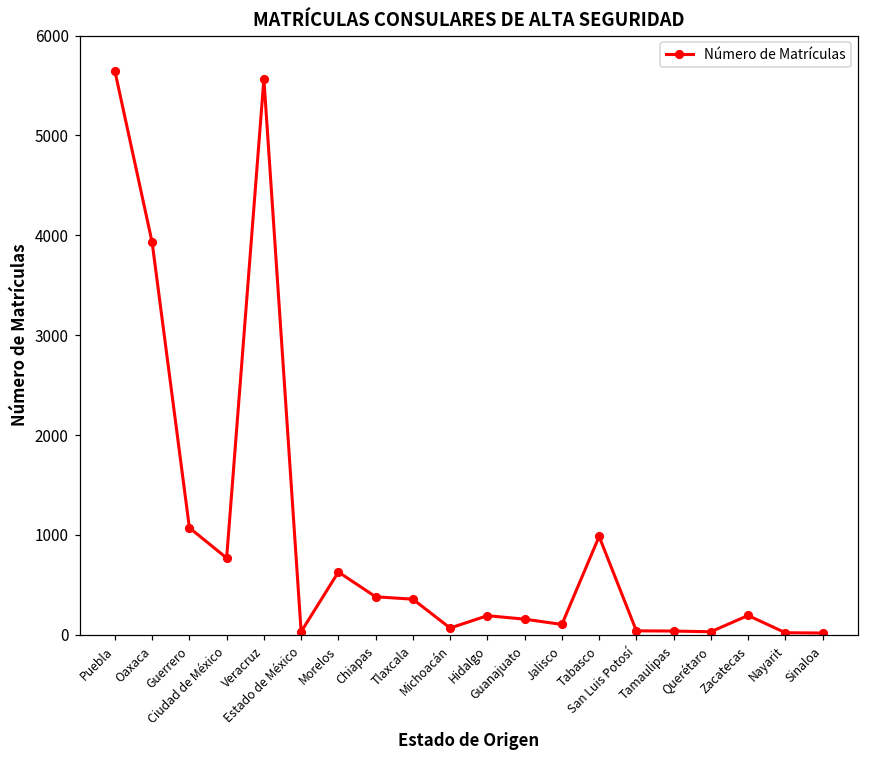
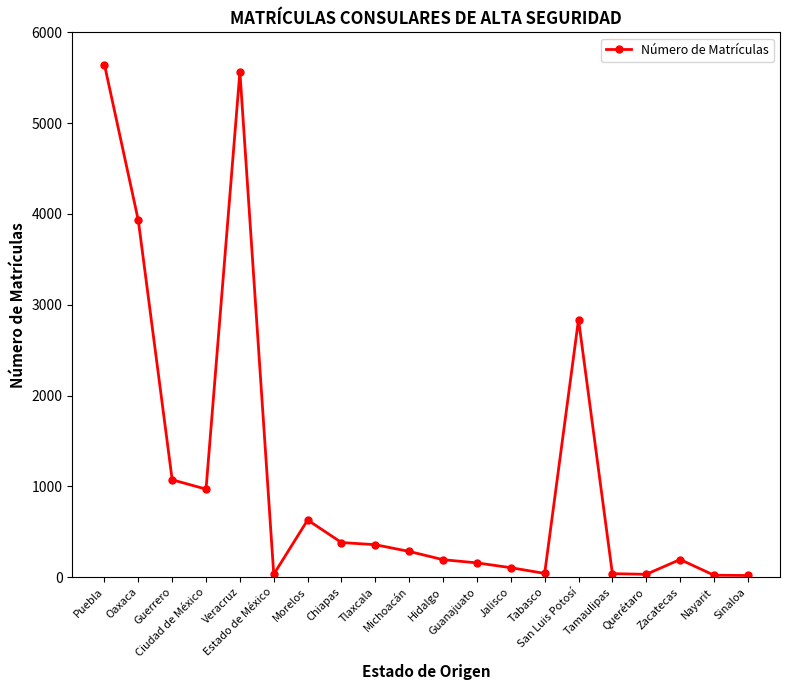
Ciudad de México: 800 -> 1000
Michoacán: 100 -> 300
Tabasco: 1000 -> 0
San Luis Potosí: 0 -> 2800
